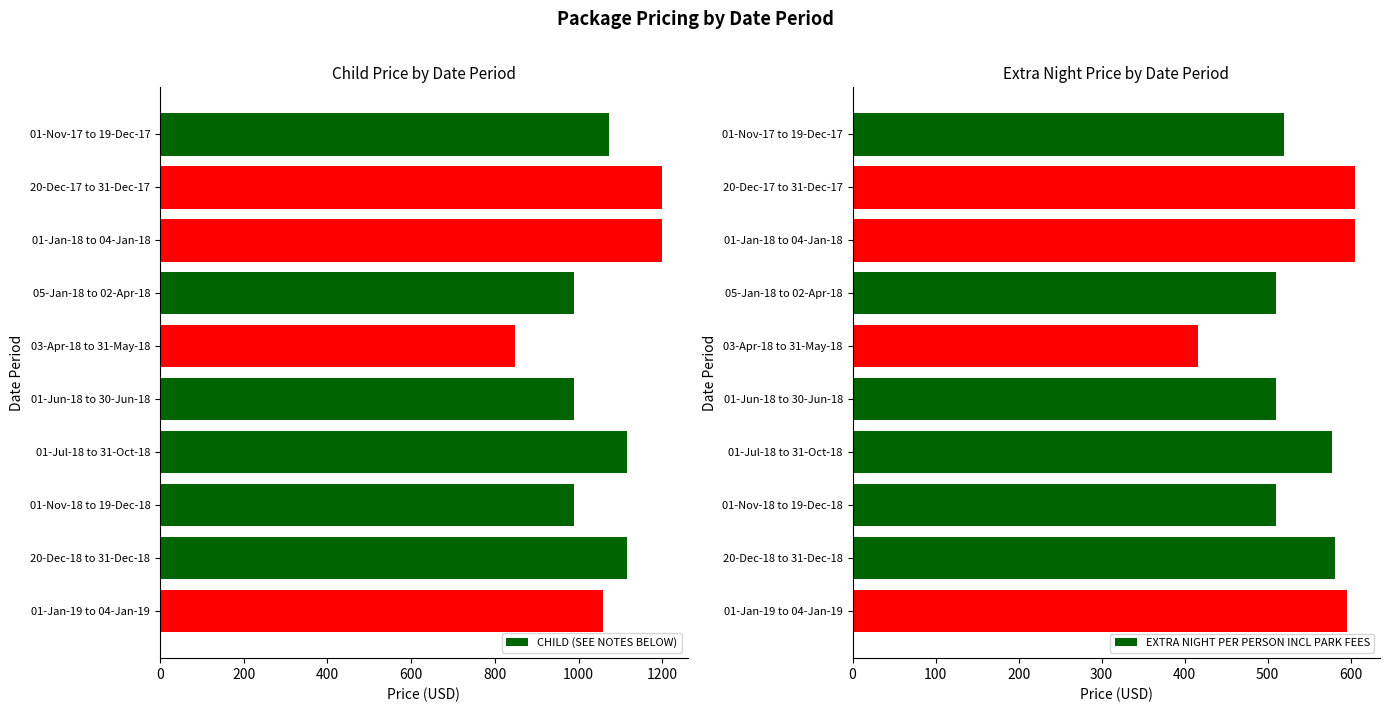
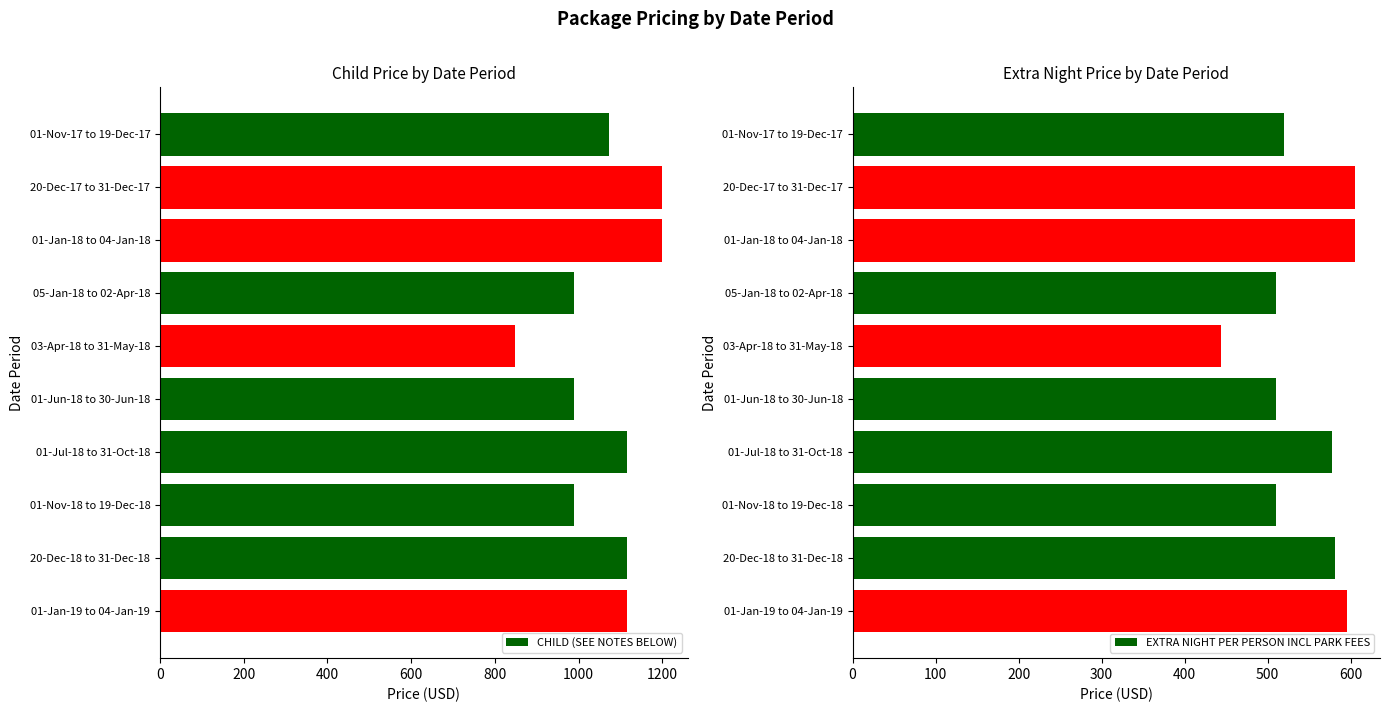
Child Price by Date Period, 01-Jan-19 to 04-Jan-19: 1060 -> 1120
Extra Night Price by Date Period, 03-Apr-18 to 31-May-18: 420 -> 440
